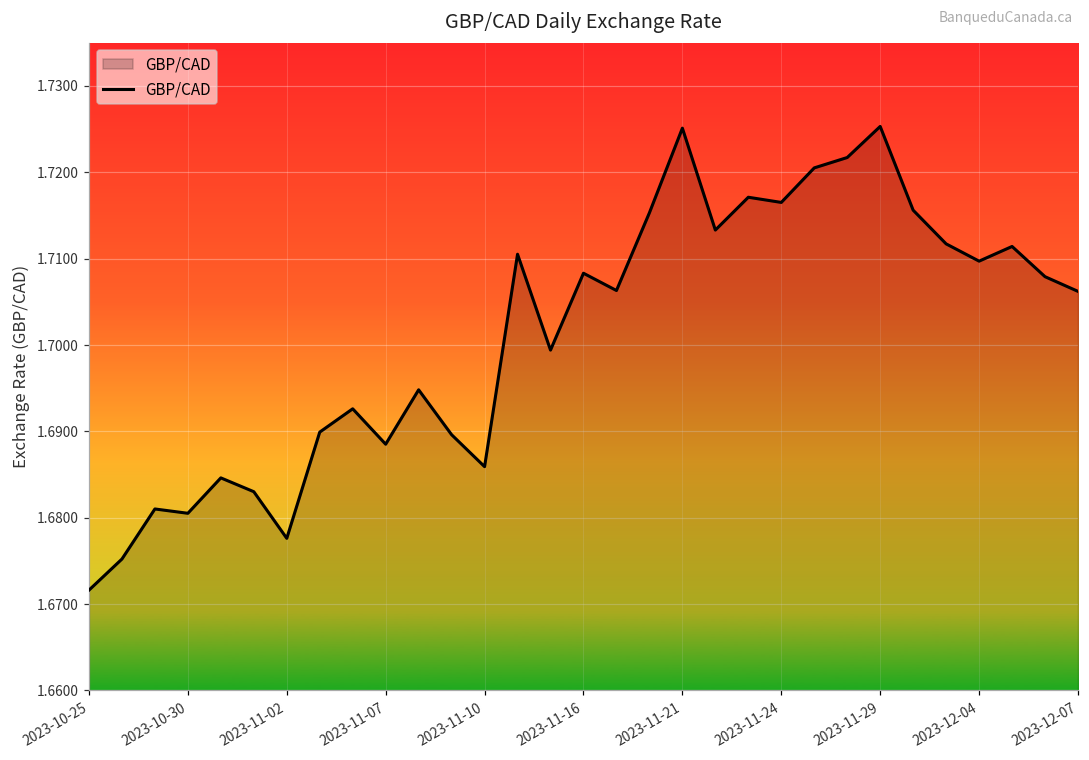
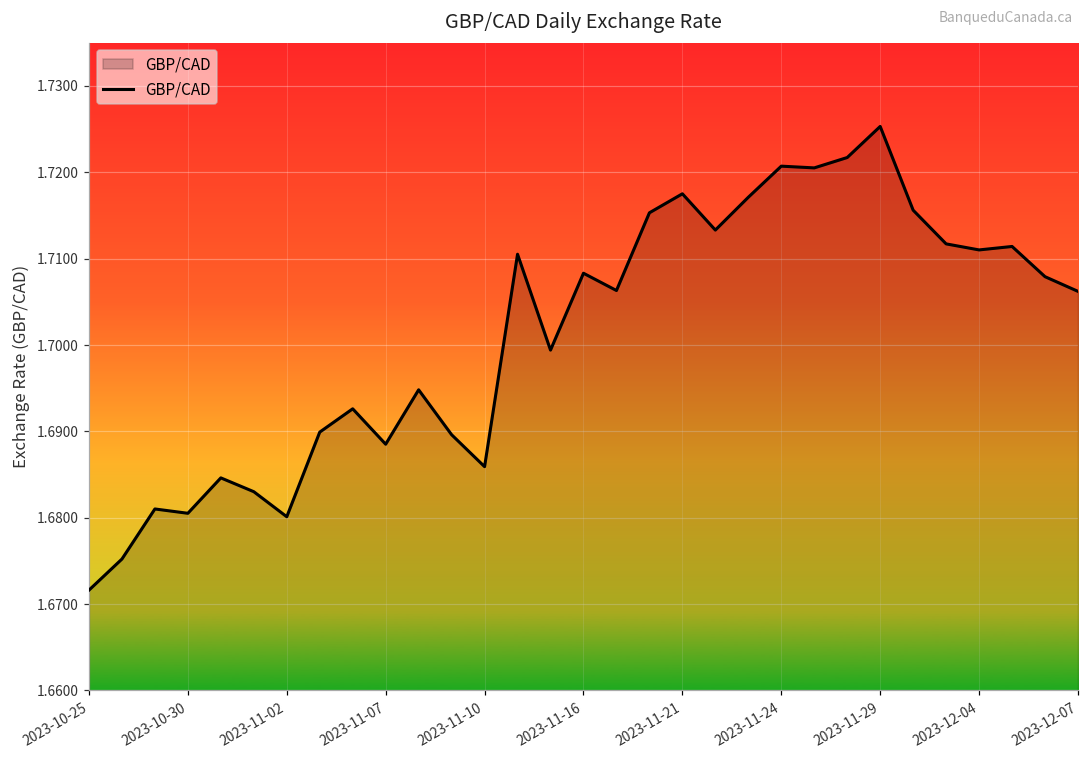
2023-11-02: 1.678 -> 1.680
2023-11-21: 1.725 -> 1.718
2023-11-24: 1.717 -> 1.721
2023-12-04: 1.710 -> 1.711
